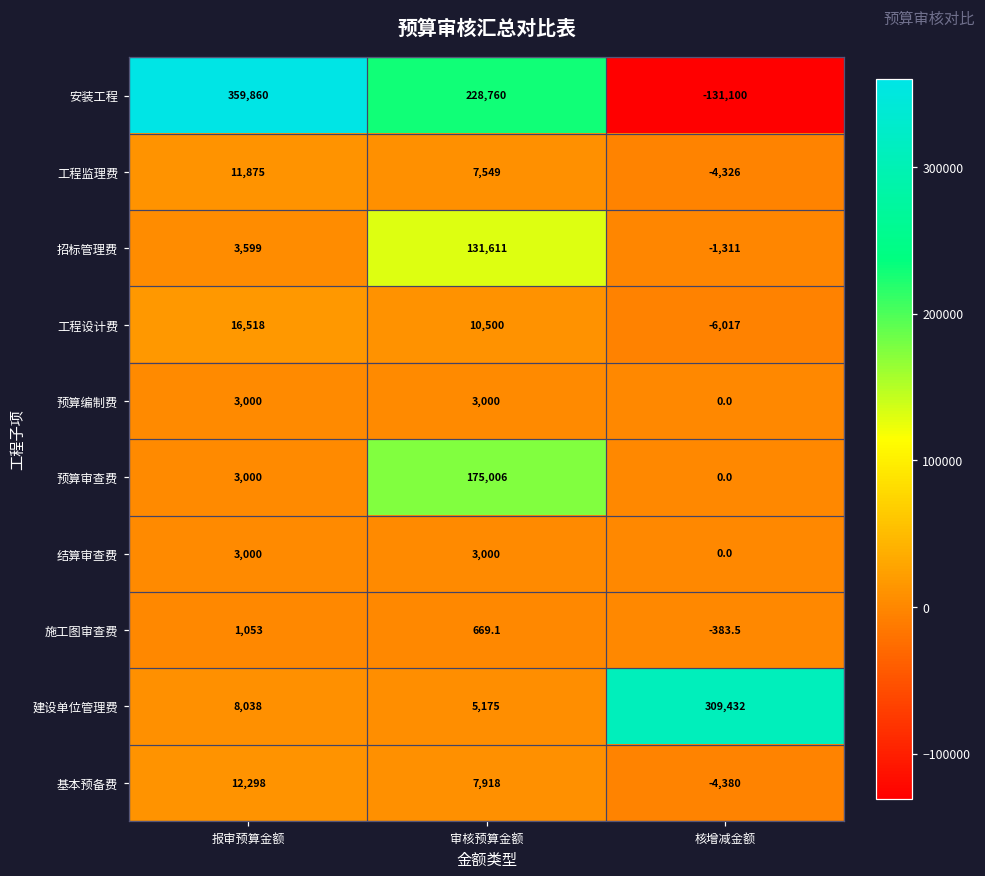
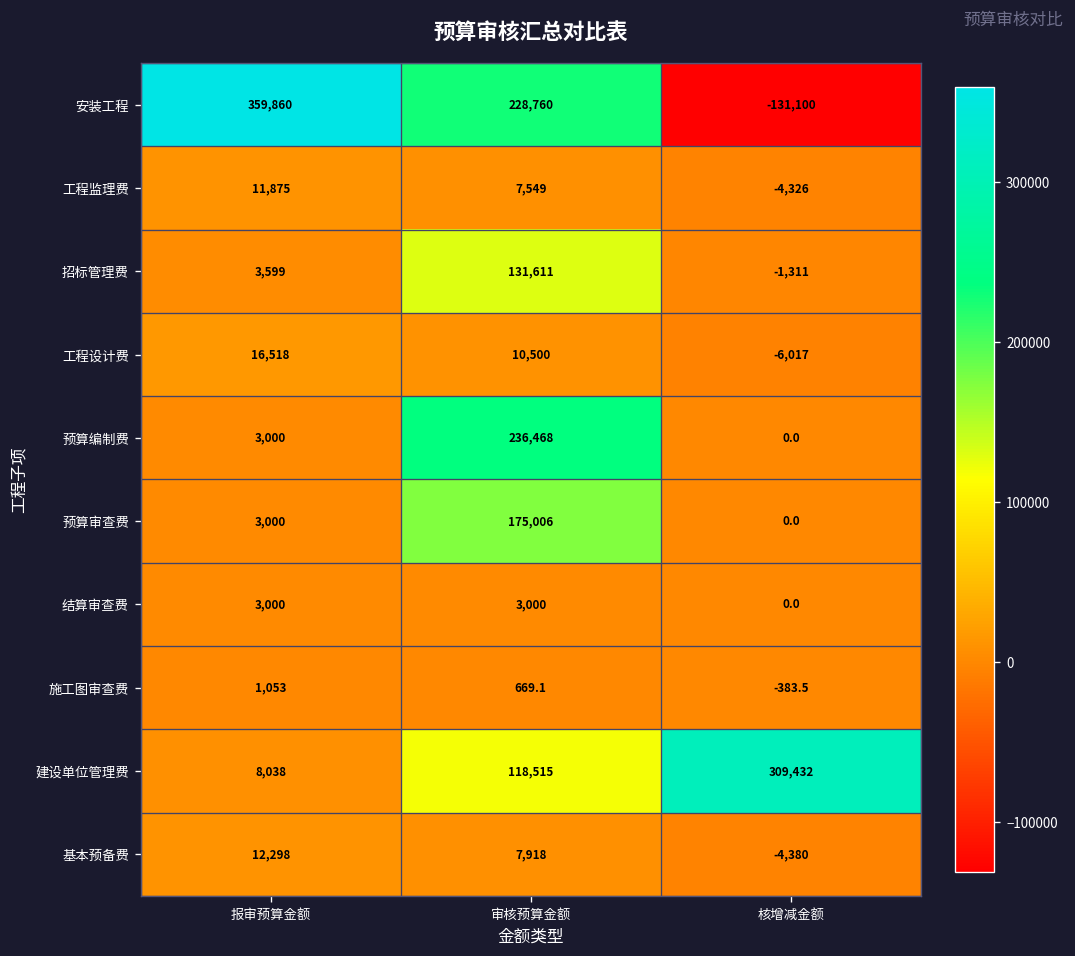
预算编制费, 审核预算金额: 3,000 -> 236,468
建设单位管理费, 审核预算金额: 5,175 -> 118,515
